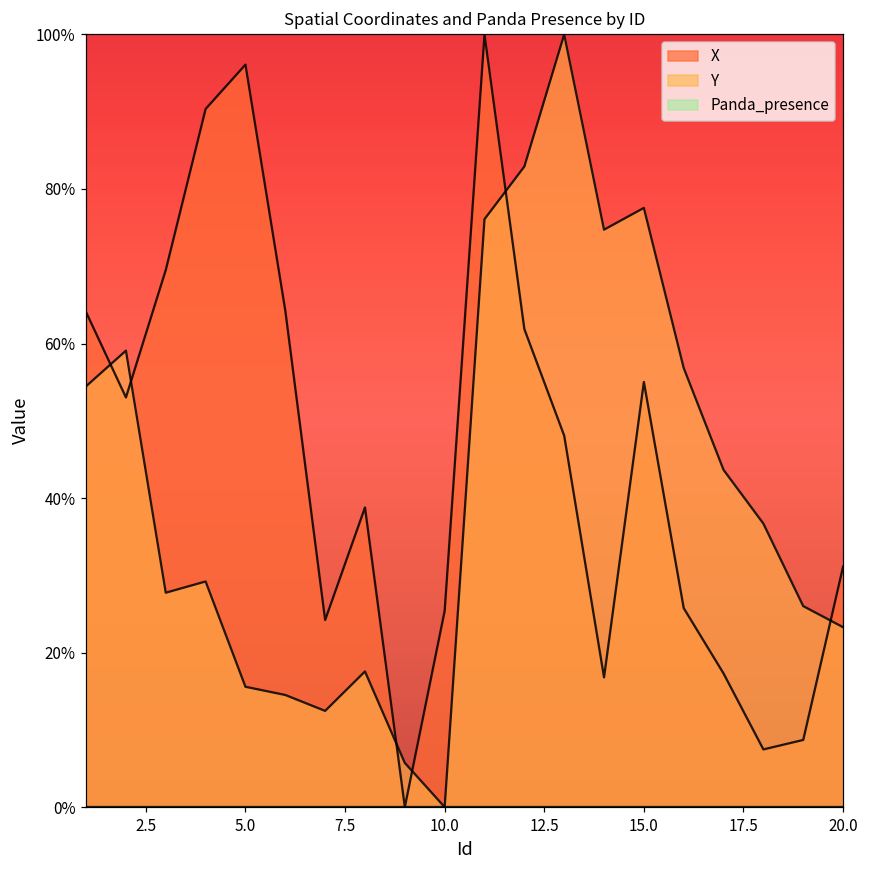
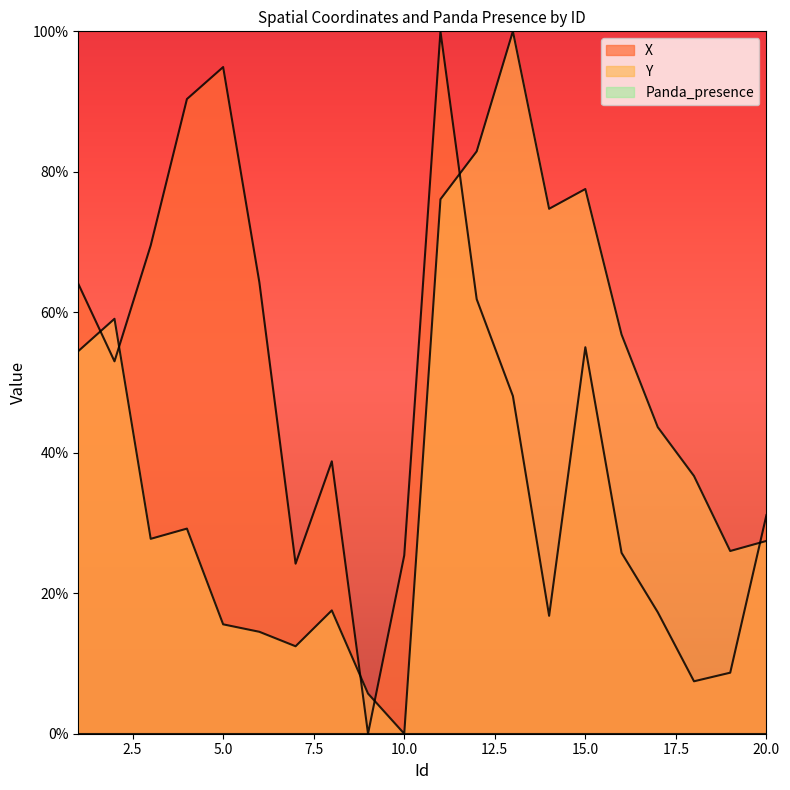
X, 5.0: 96% -> 95%
Y, 20.0: 23% -> 27%
